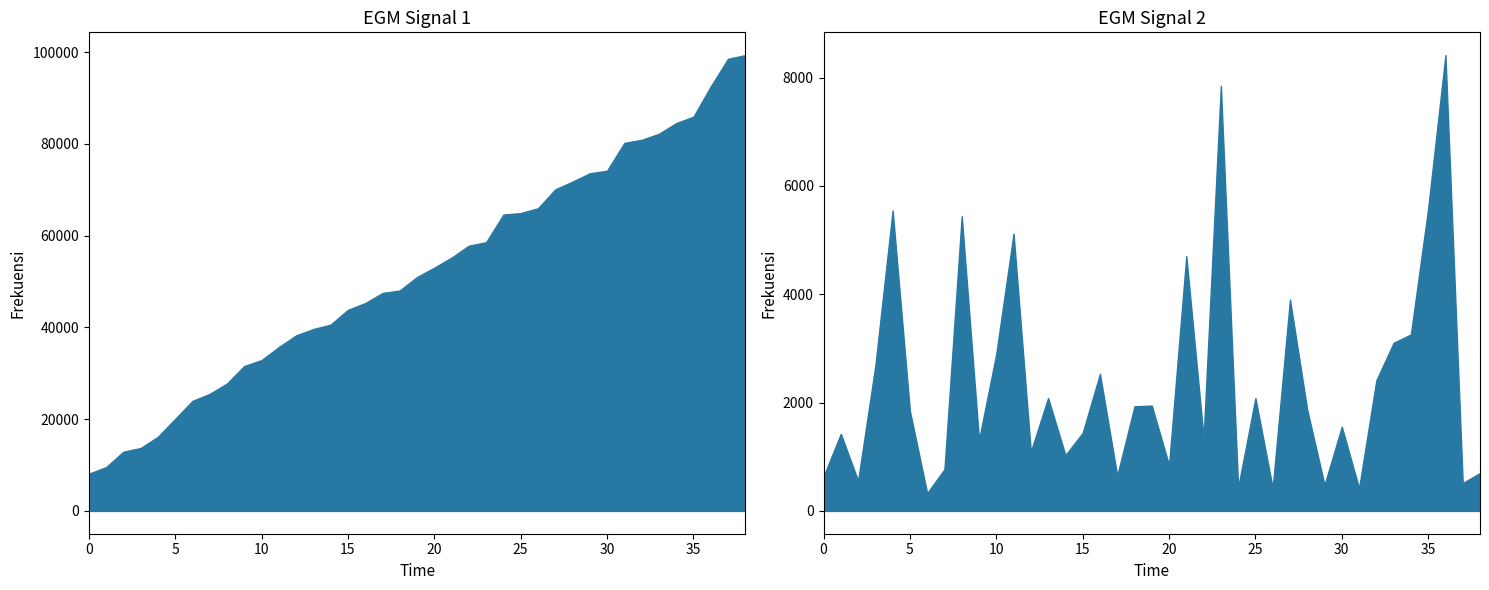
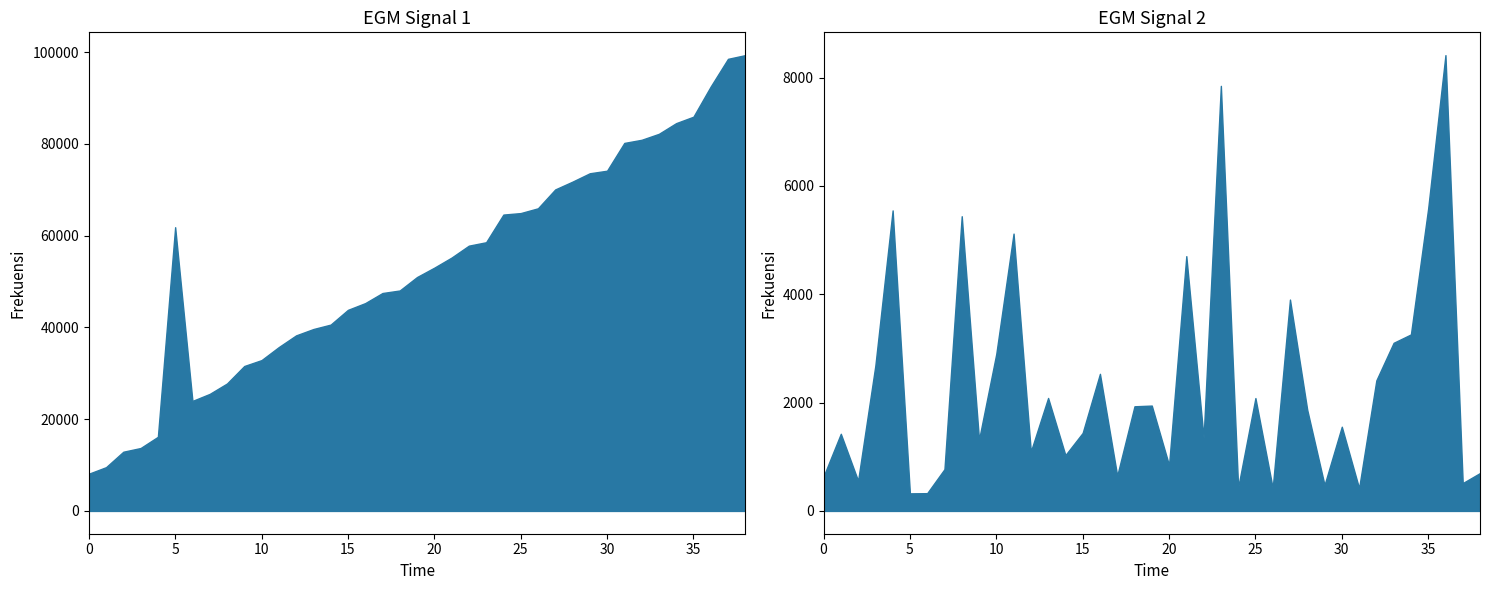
EGM Signal 1, 5: 20000 -> 62000
EGM Signal 2, 5: 1800 -> 300
